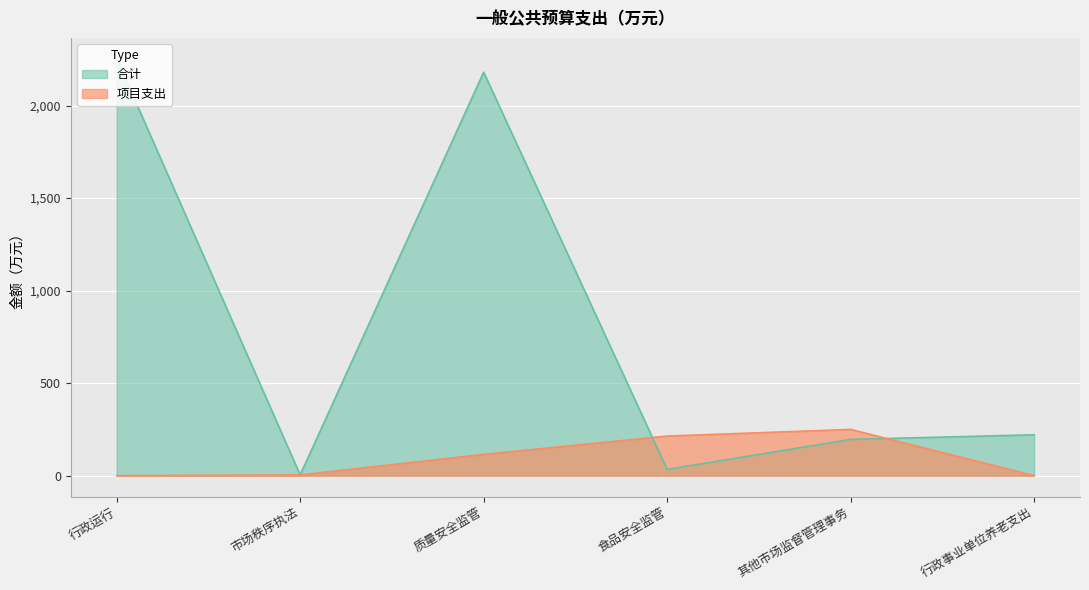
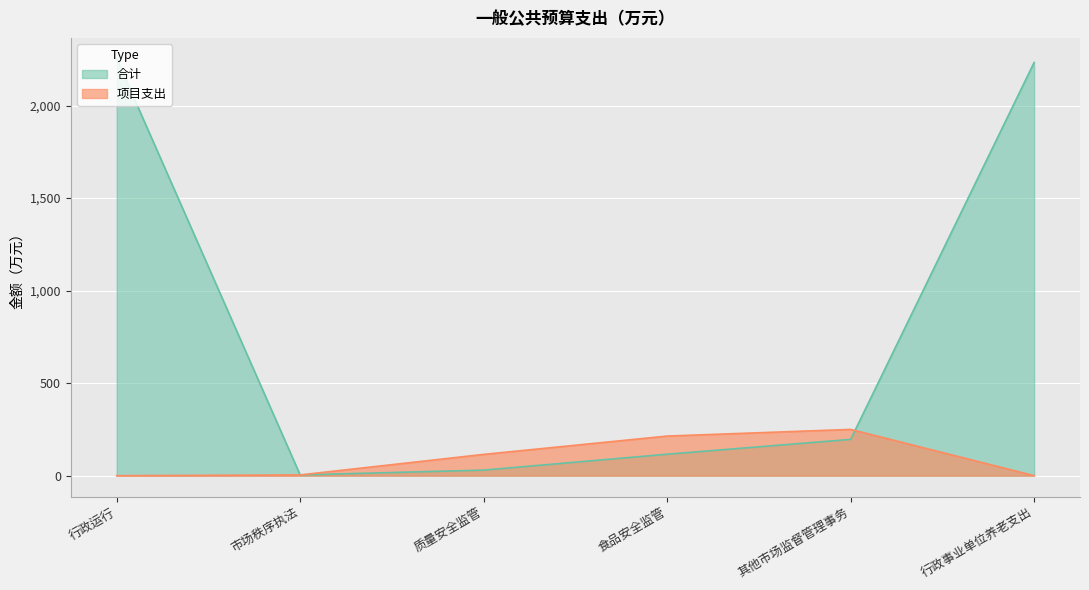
合计, 质量安全监管: 2,180 -> 30
合计, 食品安全监管: 30 -> 120
合计, 行政事业单位养老支出: 220 -> 2,230
